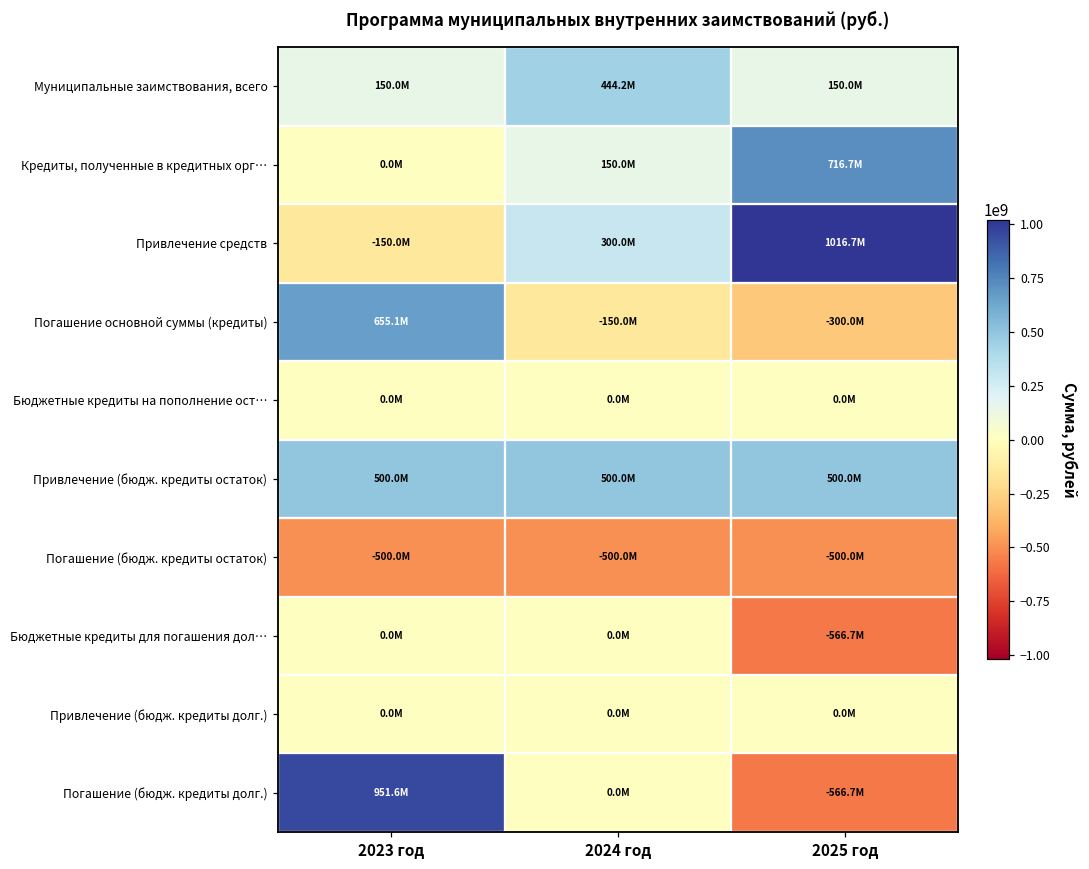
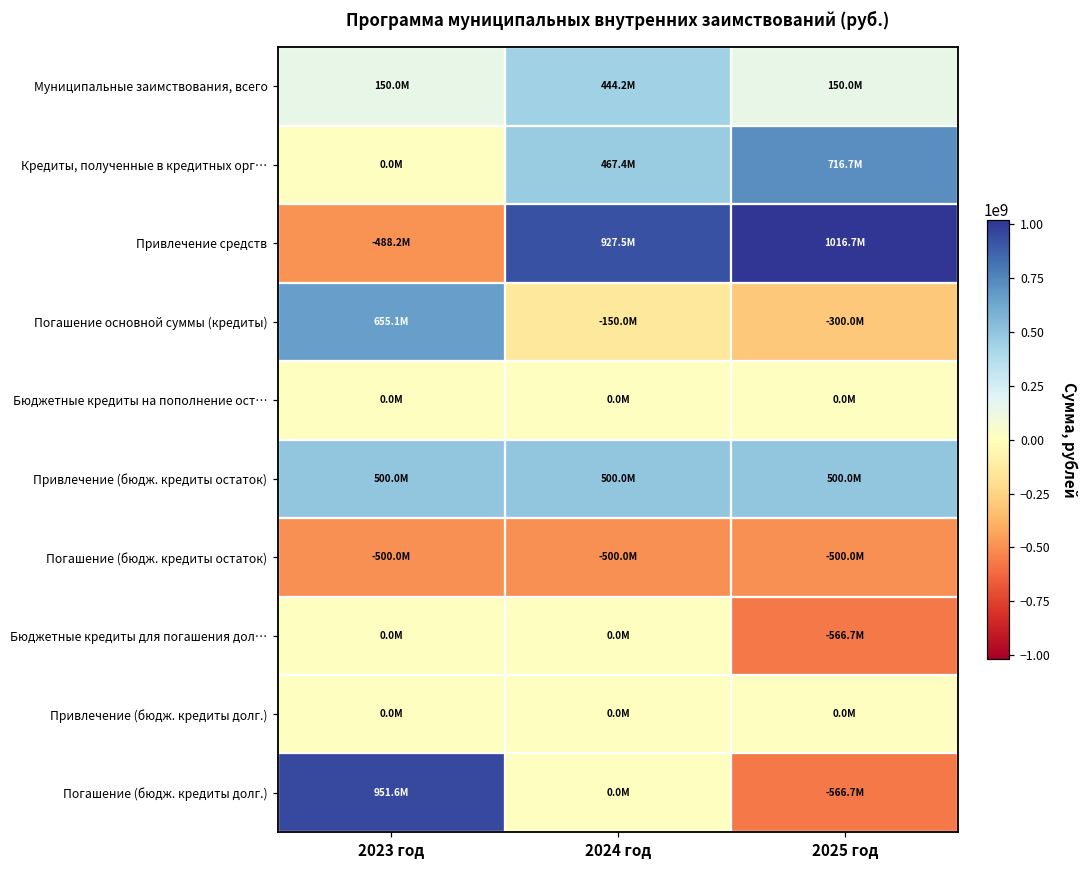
Кредиты, полученные в кредитных орг…, 2024 год: 150.0M -> 467.4M
Привлечение средств, 2023 год: -150.0M -> -488.2M
Привлечение средств, 2024 год: 300.0M -> 927.5M
